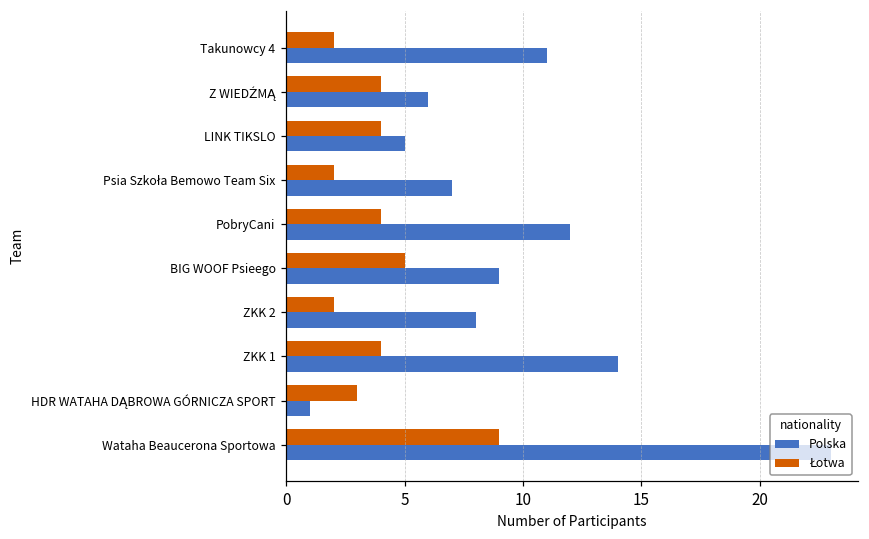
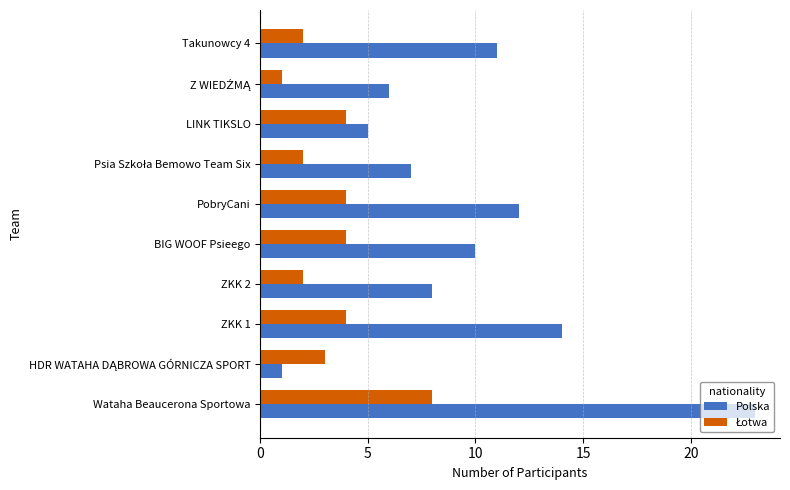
Łotwa, Z WIEDŹMĄ: 4 -> 1
Łotwa, BIG WOOF Psieego: 5 -> 4
Polska, BIG WOOF Psieego: 9 -> 10
Łotwa, Wataha Beaucerona Sportowa: 9 -> 8
